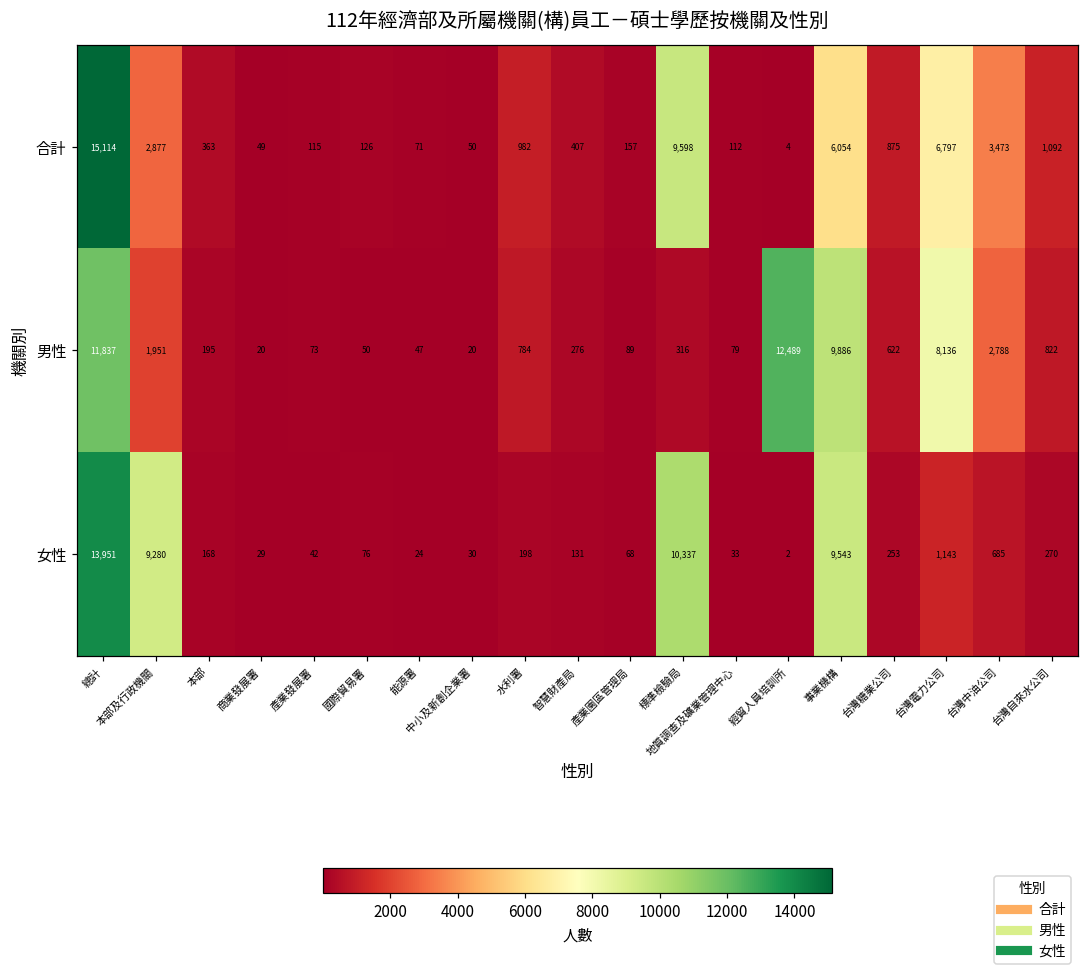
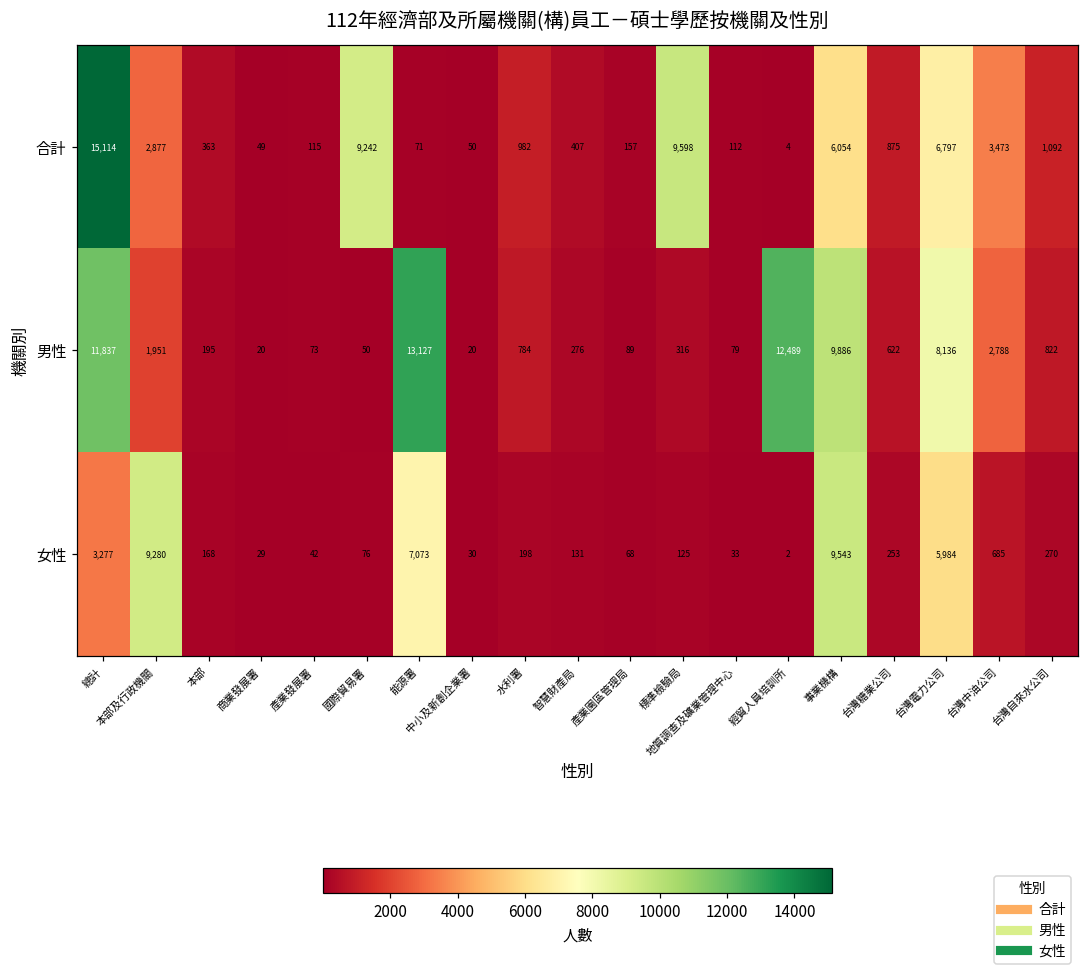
合計, 國際貿易署: 126 -> 9,242
男性, 能源署: 47 -> 13,127
女性, 總計: 13,951 -> 3,277
女性, 能源署: 24 -> 7,073
女性, 標準檢驗局: 10,337 -> 125
女性, 台灣電力公司: 1,143 -> 5,984
